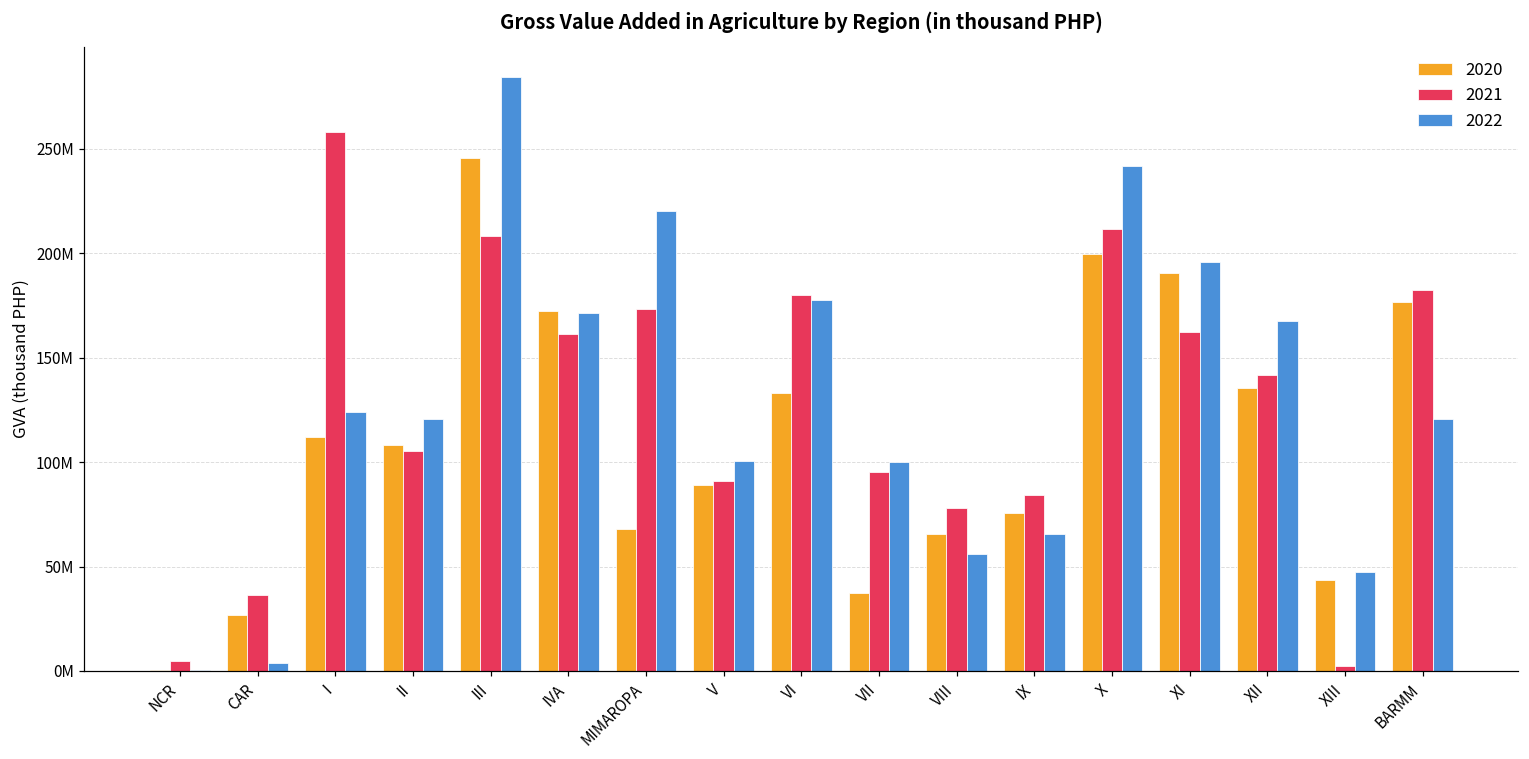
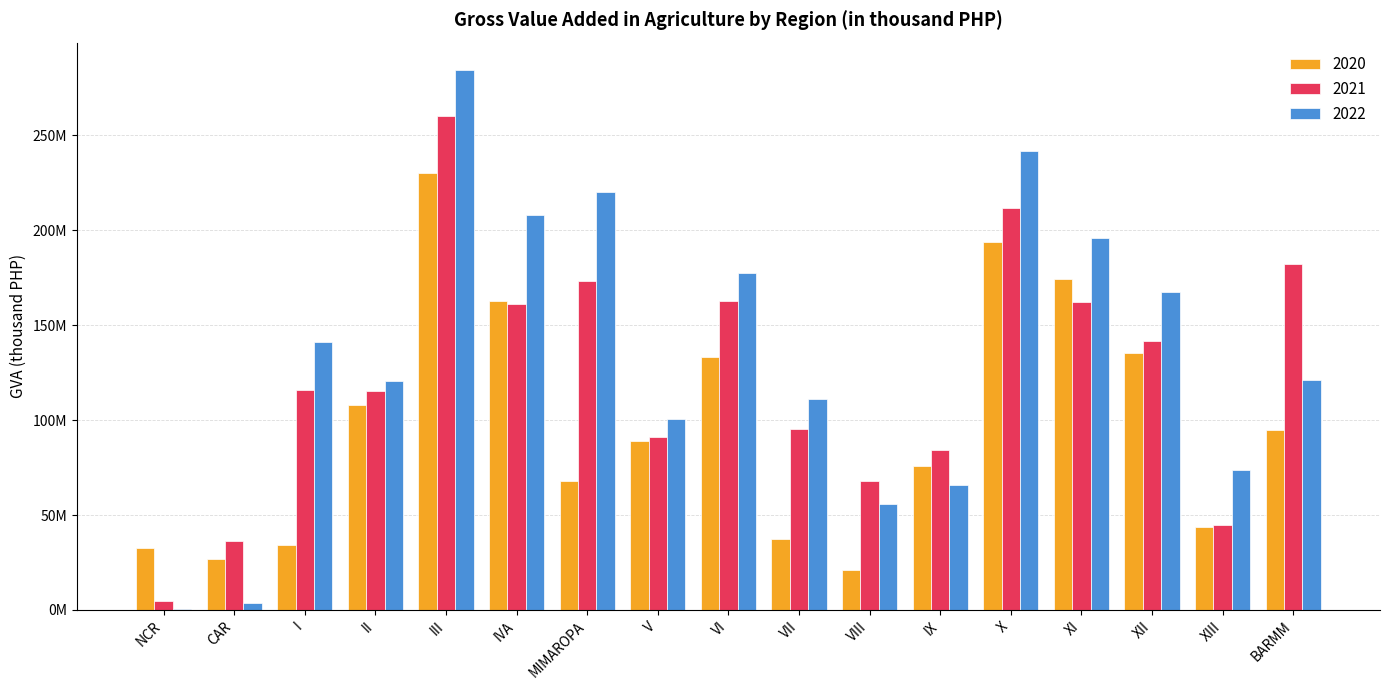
2020, NCR: 0 -> 32000000
2020, I: 112000000 -> 34000000
2021, I: 258000000 -> 116000000
2022, I: 124000000 -> 141000000
2021, II: 105000000 -> 115000000
2020, III: 246000000 -> 230000000
2021, III: 208000000 -> 260000000
2020, IVA: 172000000 -> 162000000
2022, IVA: 171000000 -> 208000000
2021, VI: 180000000 -> 162000000
2022, VII: 100000000 -> 111000000
2020, VIII: 66000000 -> 21000000
2021, VIII: 78000000 -> 68000000
2020, X: 200000000 -> 193000000
2020, XI: 191000000 -> 174000000
2021, XIII: 2000000 -> 45000000
2022, XIII: 47000000 -> 74000000
2020, BARMM: 177000000 -> 95000000
